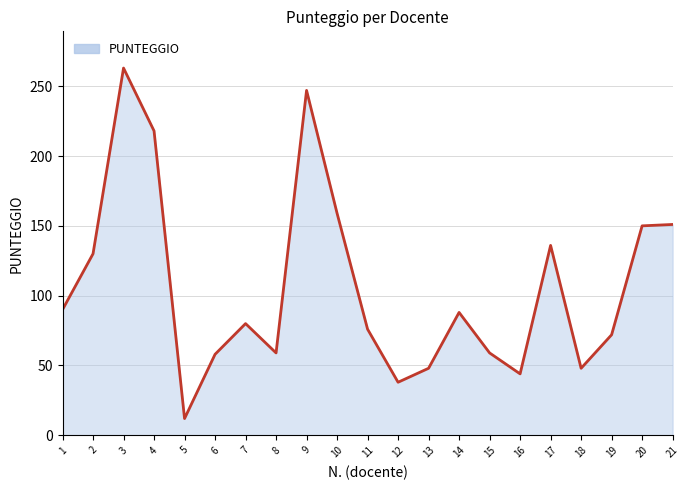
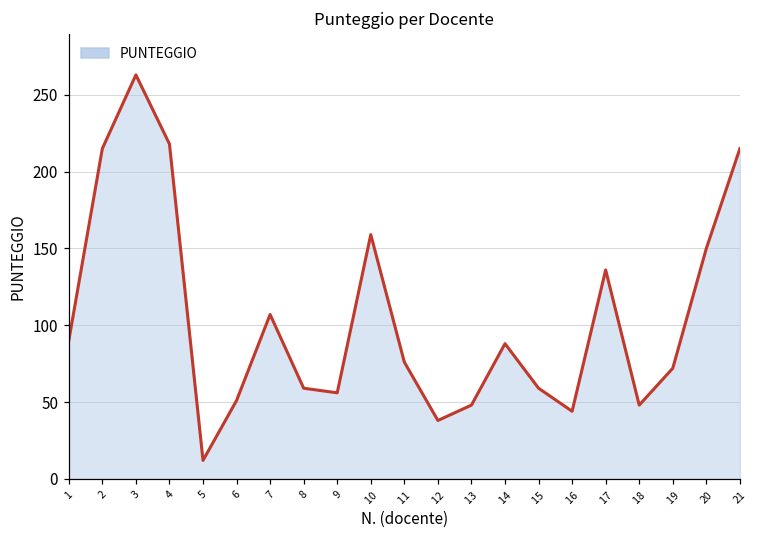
2: 130 -> 215
6: 58 -> 51
7: 80 -> 107
9: 247 -> 56
21: 151 -> 215
